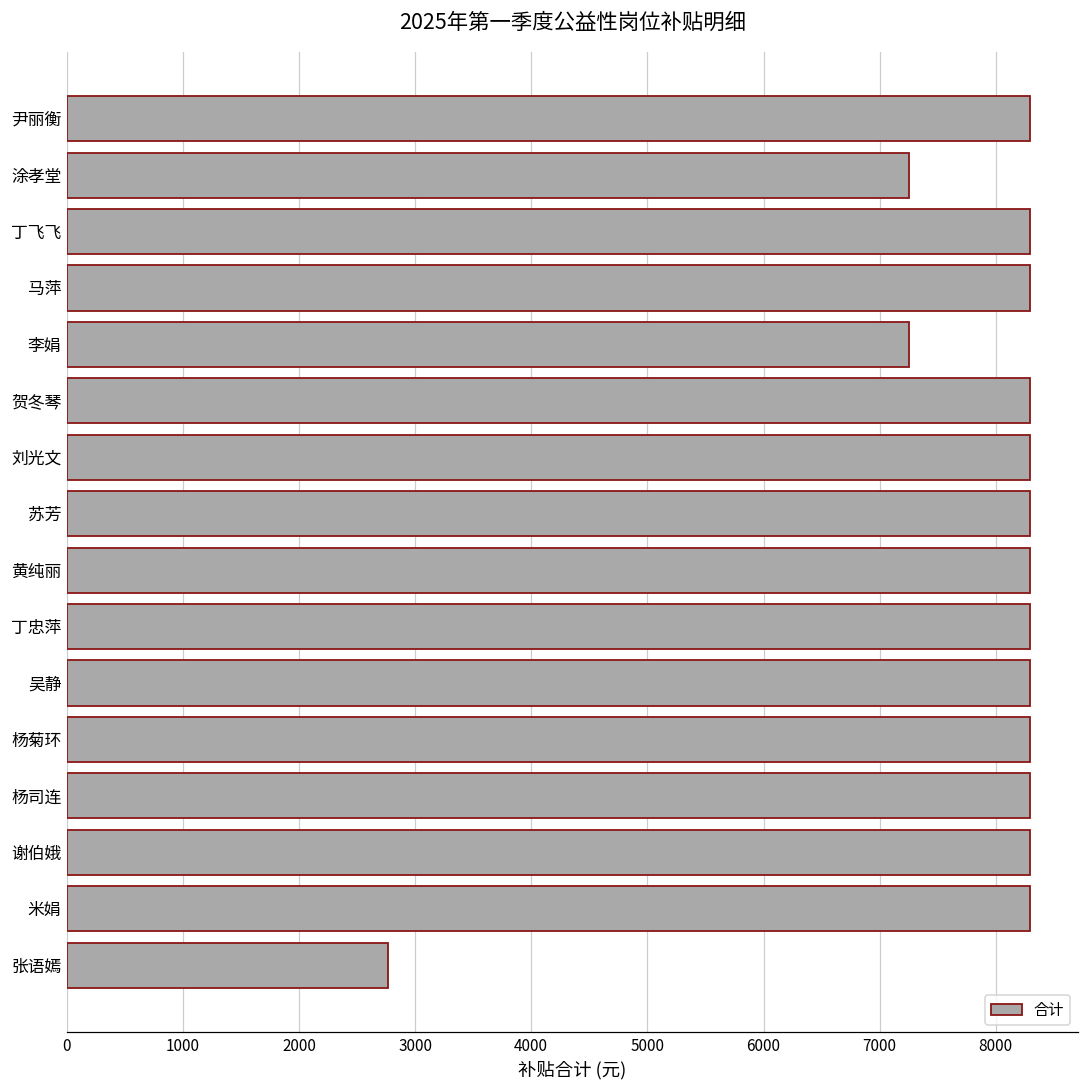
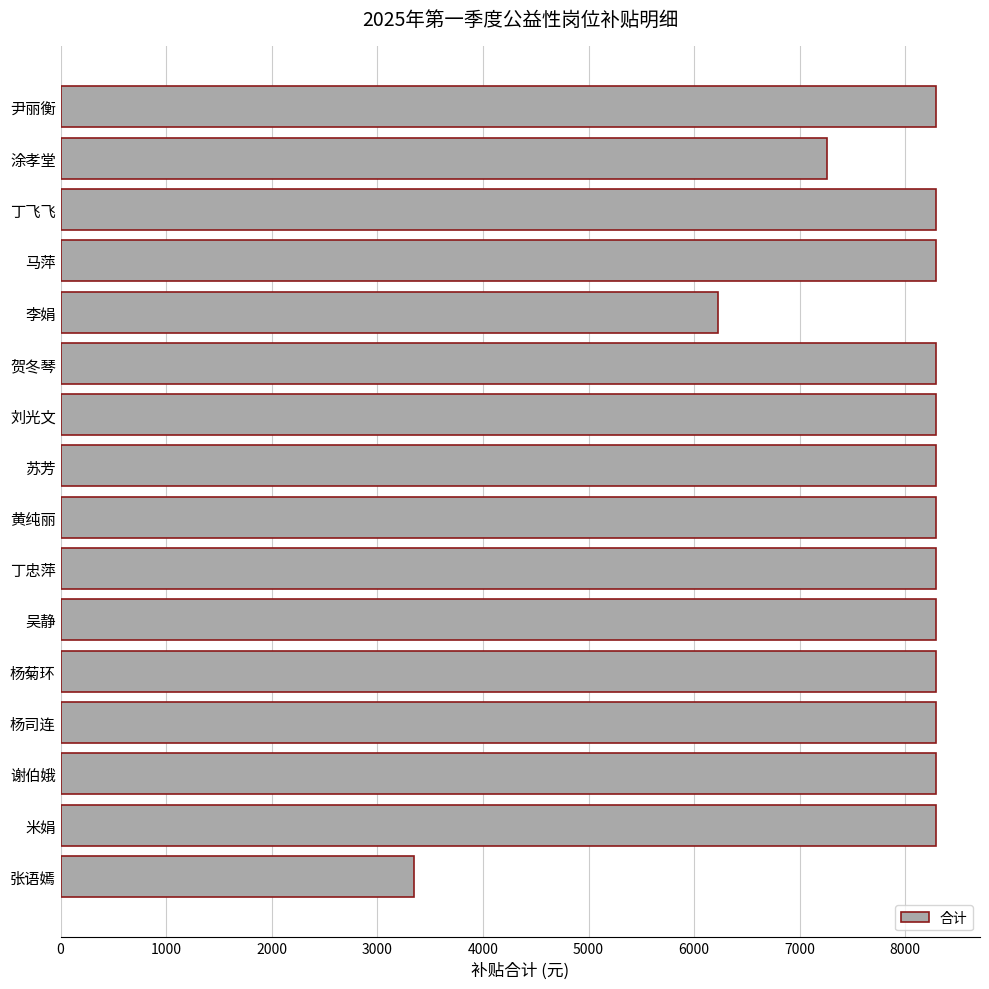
李娟: 7250 -> 6230
张语嫣: 2770 -> 3350
